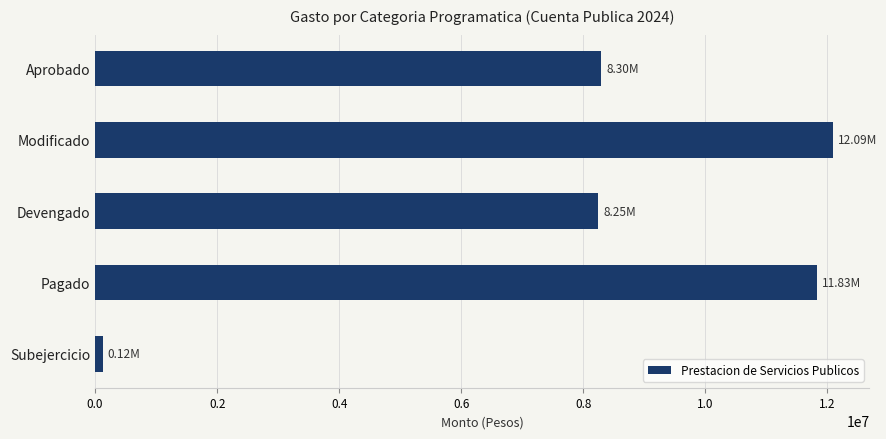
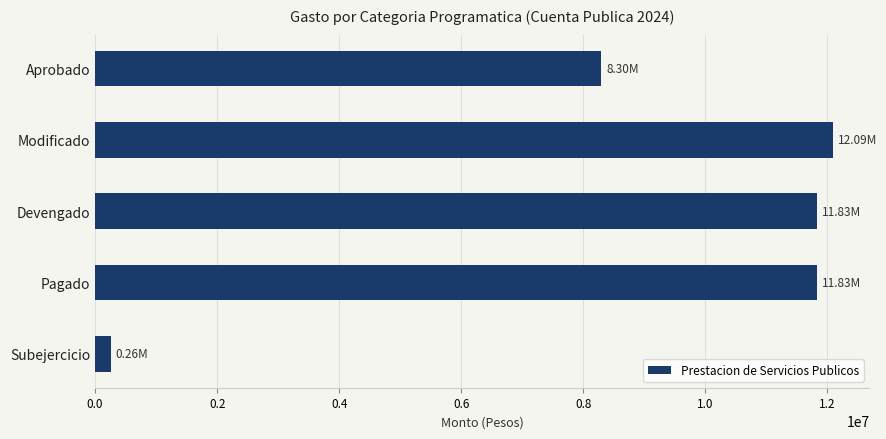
Devengado: 8.25M -> 11.83M
Subejercicio: 0.12M -> 0.26M
